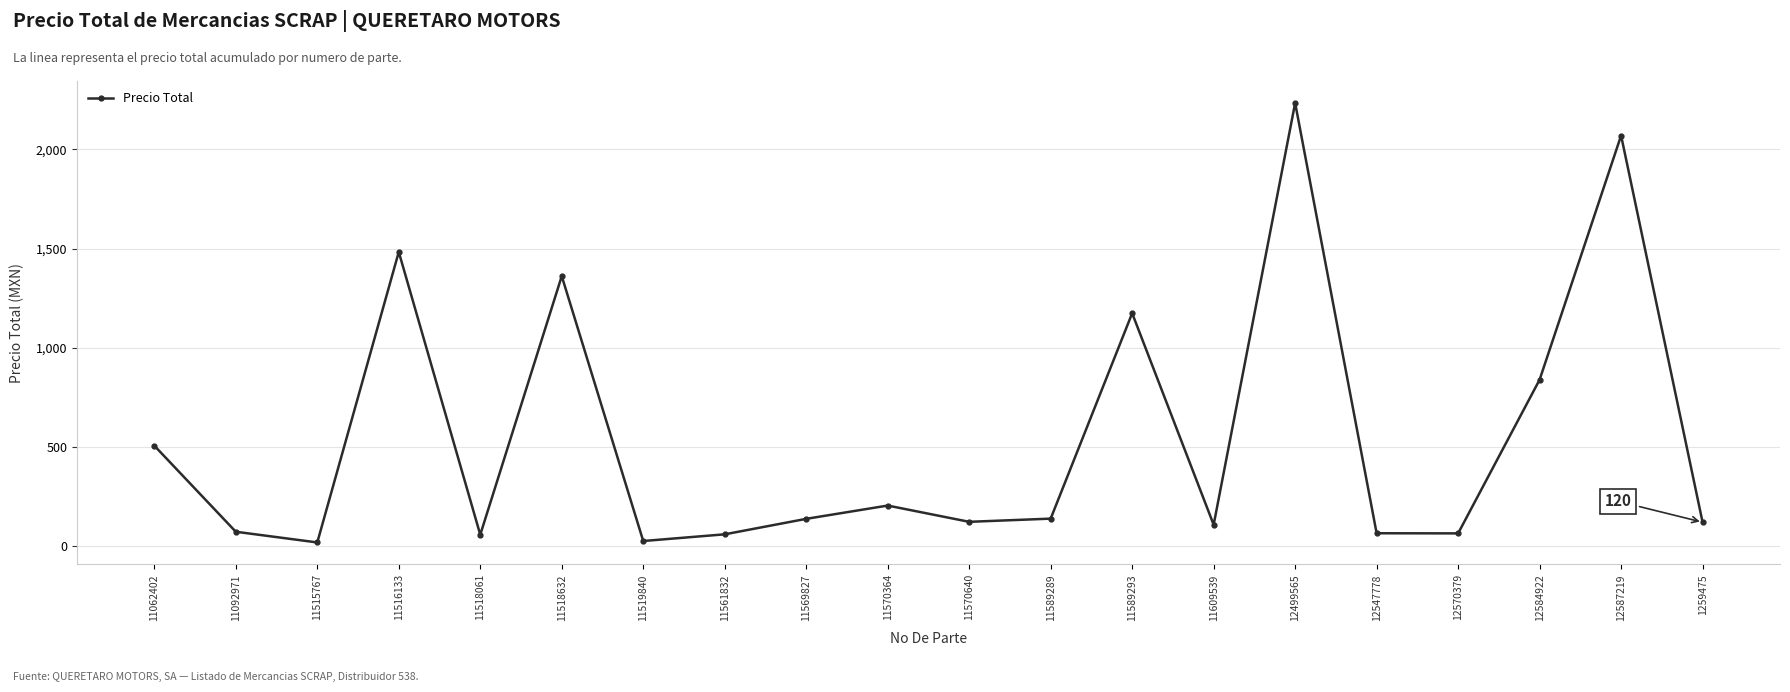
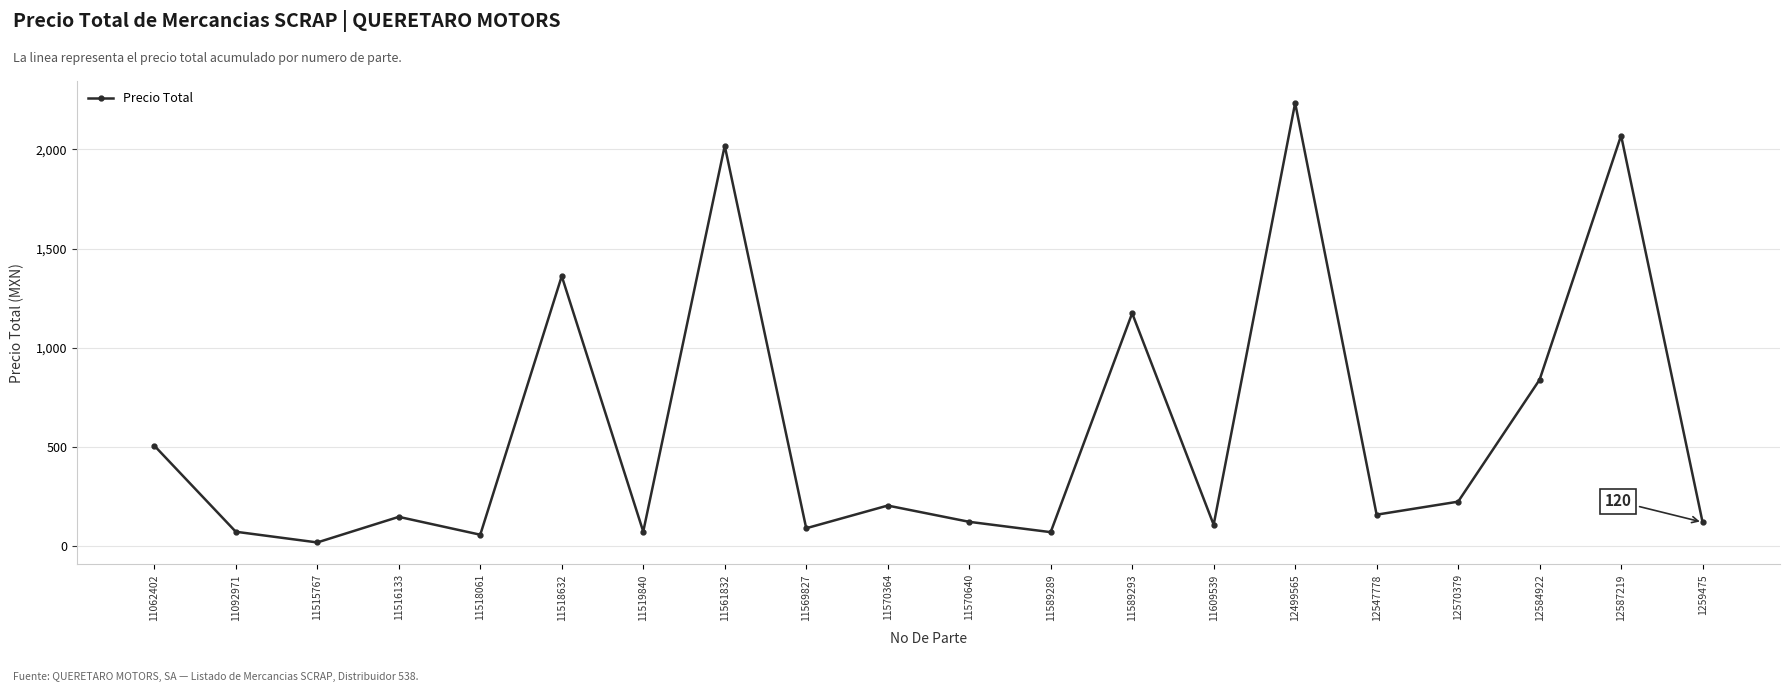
11516133: 1,480 -> 150
11519840: 30 -> 70
11561832: 60 -> 2,020
11569827: 140 -> 90
11589289: 140 -> 70
12547778: 60 -> 160
12570379: 60 -> 220
